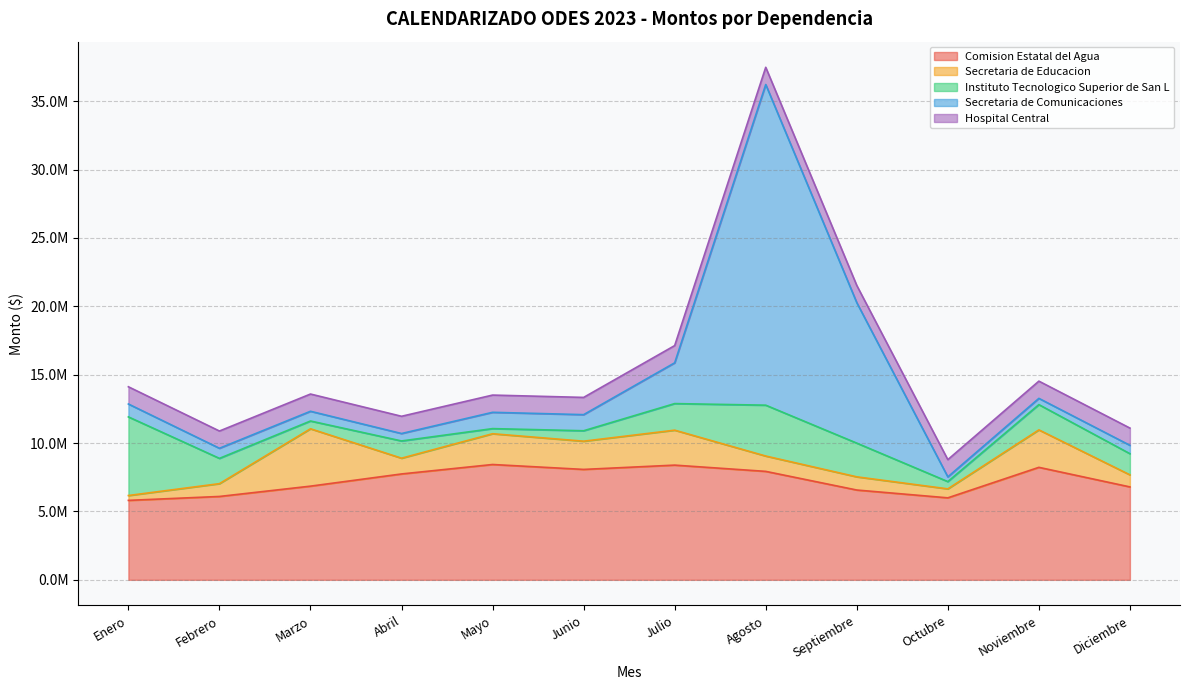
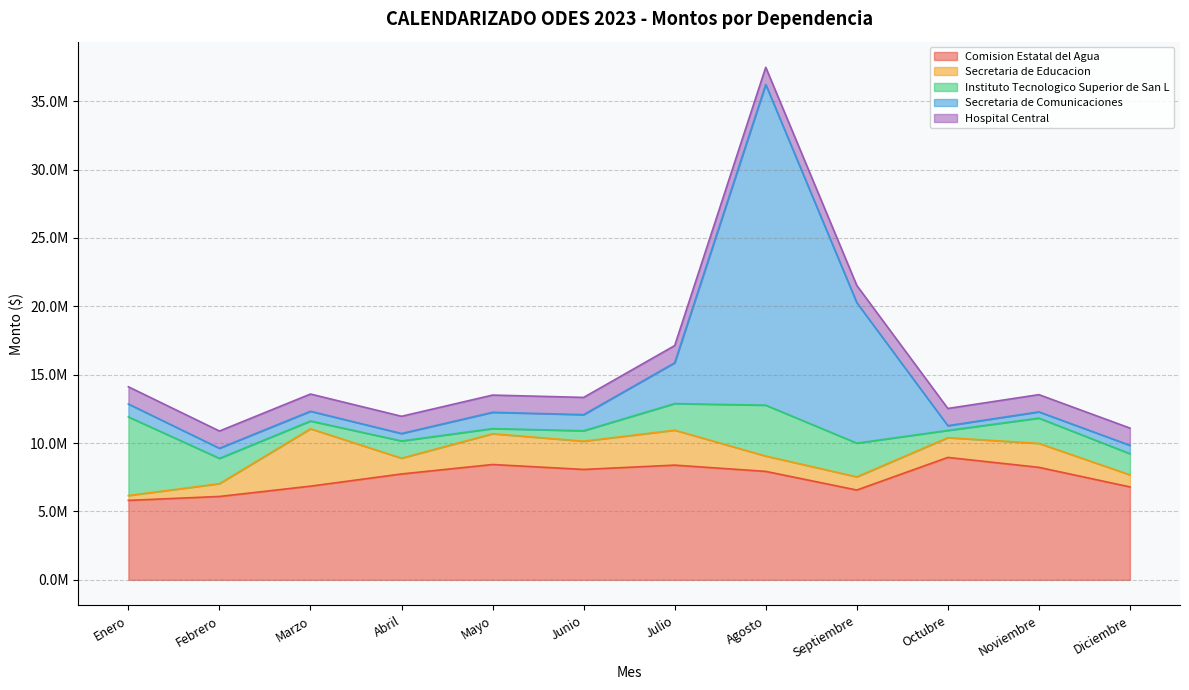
Comision Estatal del Agua, Octubre: 6000000 -> 9000000
Secretaria de Educacion, Octubre: 700000 -> 1400000
Secretaria de Educacion, Noviembre: 2700000 -> 1800000
